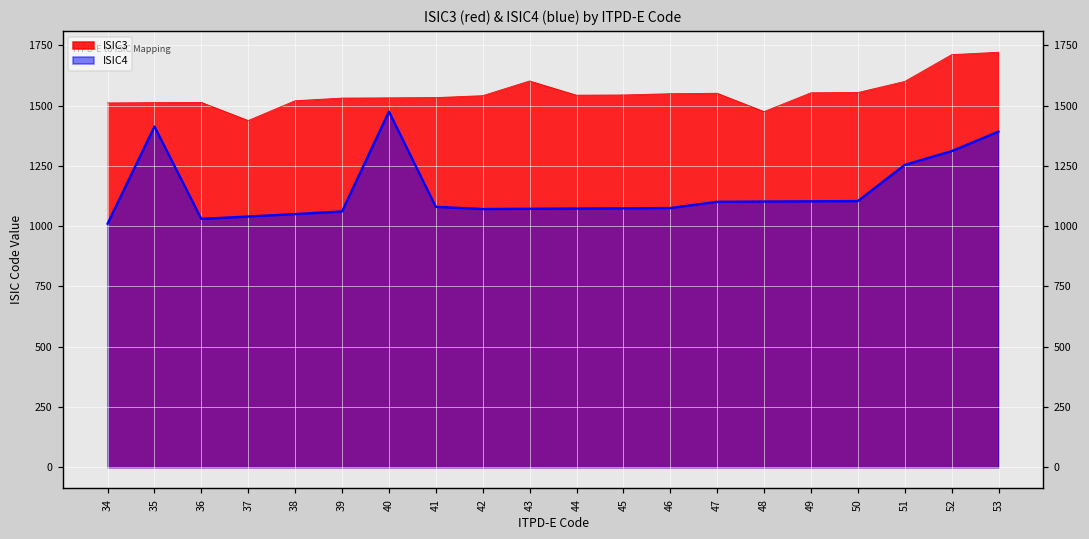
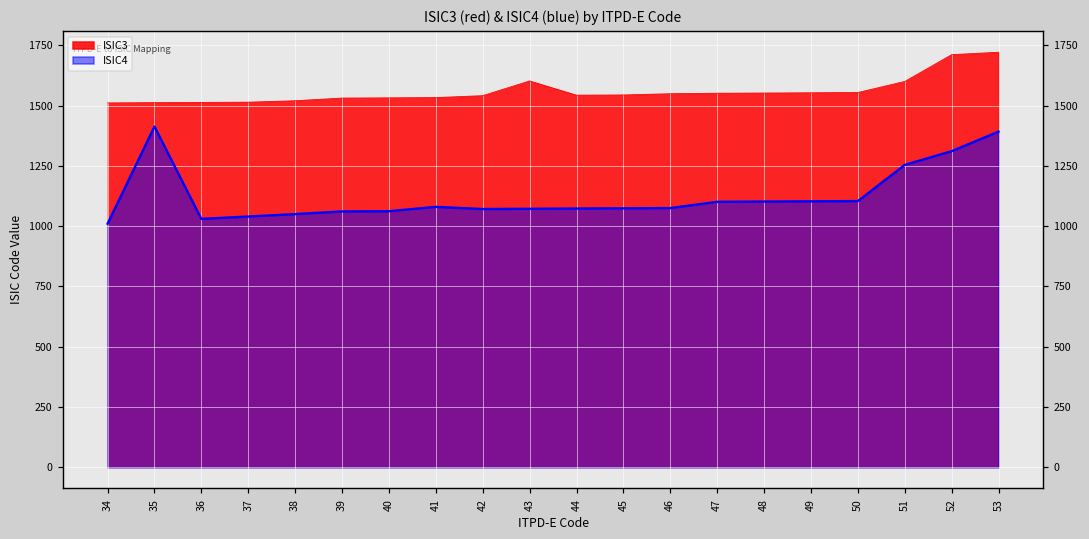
ISIC3, 37: 1440 -> 1510
ISIC4, 40: 1480 -> 1060
ISIC3, 48: 1480 -> 1550
